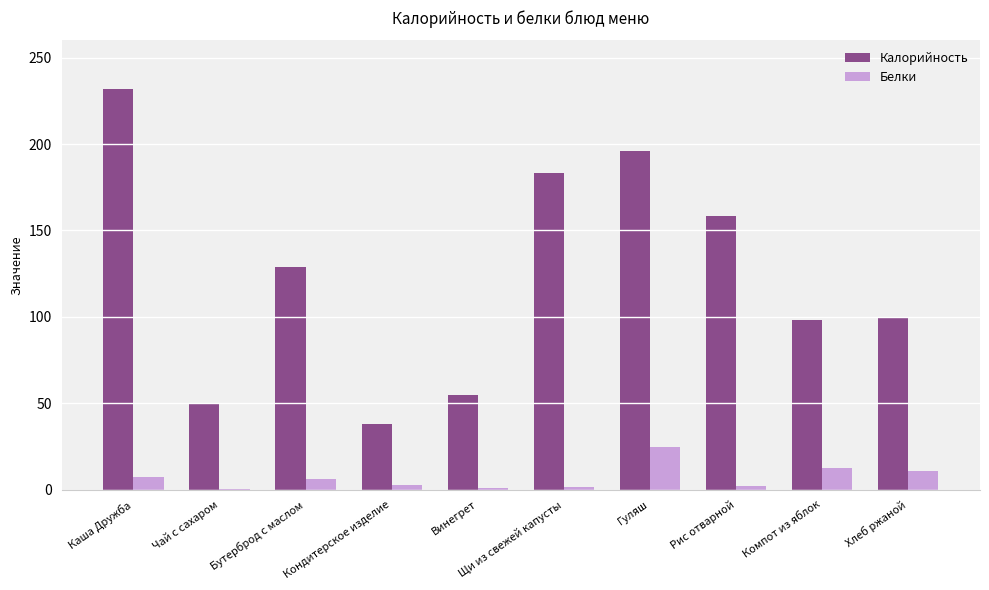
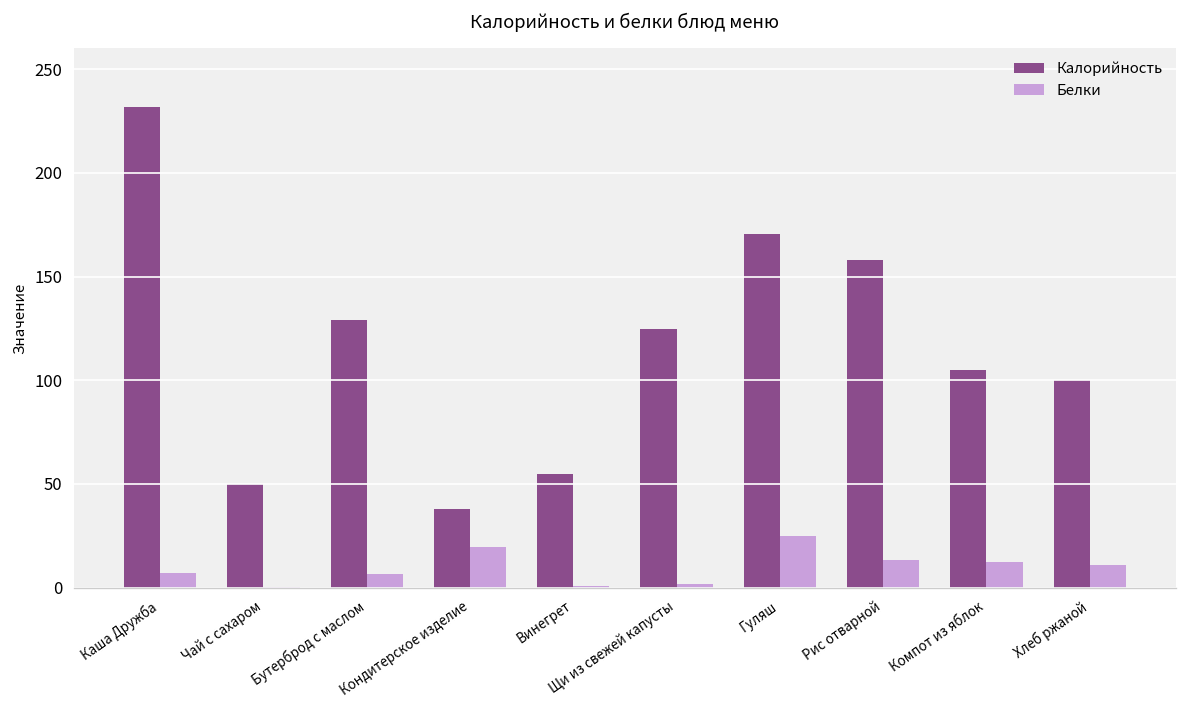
Белки, Кондитерское изделие: 3 -> 20
Калорийность, Щи из свежей капусты: 183 -> 125
Калорийность, Гуляш: 196 -> 170
Белки, Рис отварной: 2 -> 13
Калорийность, Компот из яблок: 98 -> 105
